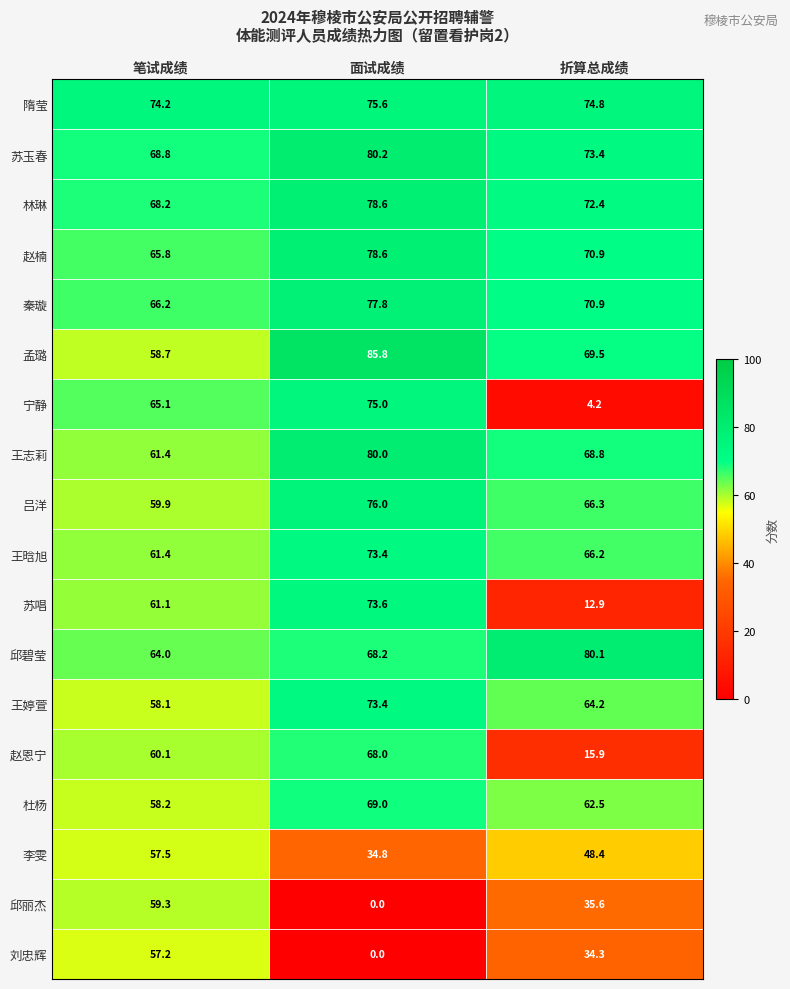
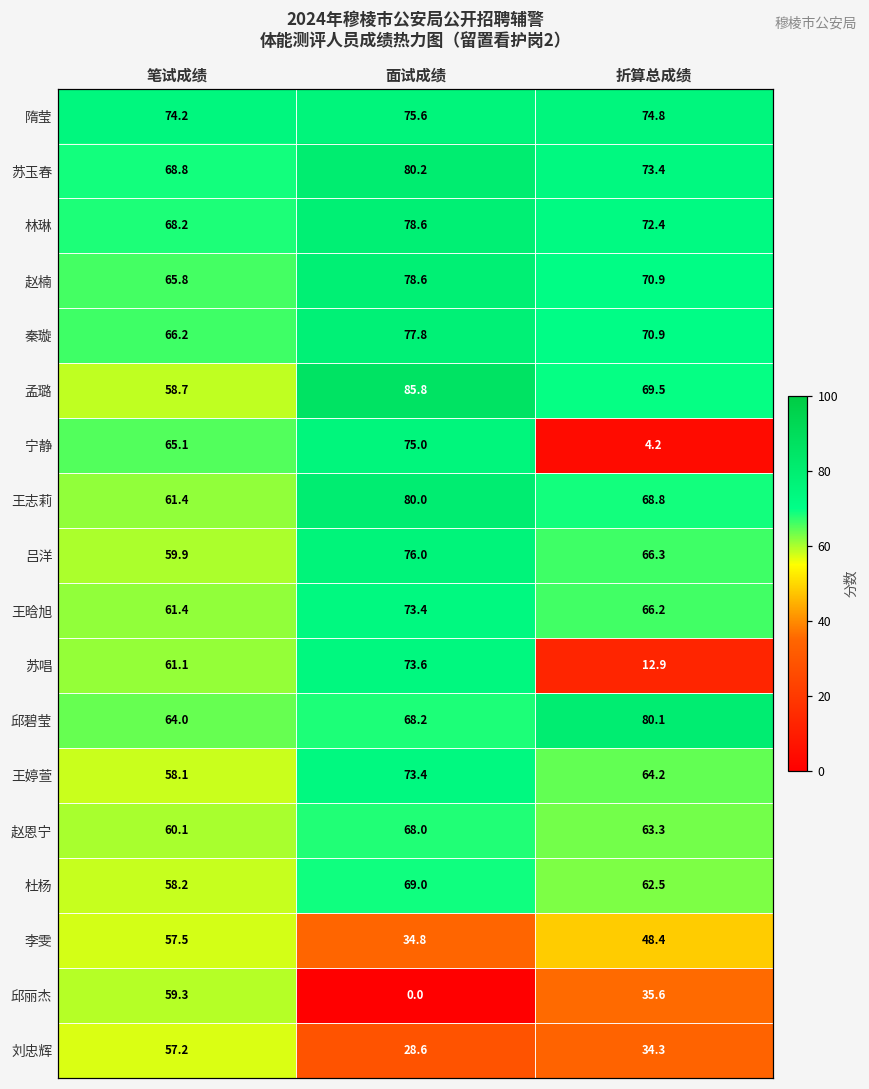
赵恩宁, 折算总成绩: 15.9 -> 63.3
刘忠辉, 面试成绩: 0.0 -> 28.6
